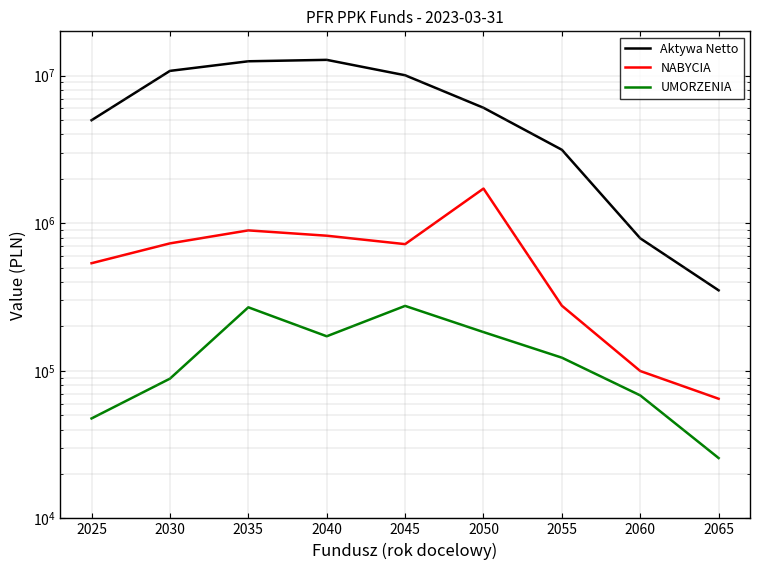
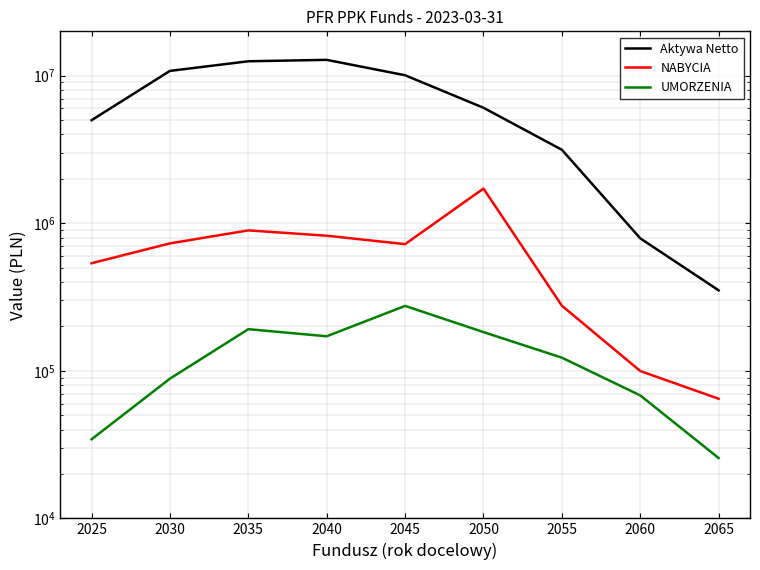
UMORZENIA, 2025: 48000 -> 34000
UMORZENIA, 2035: 270000 -> 190000
